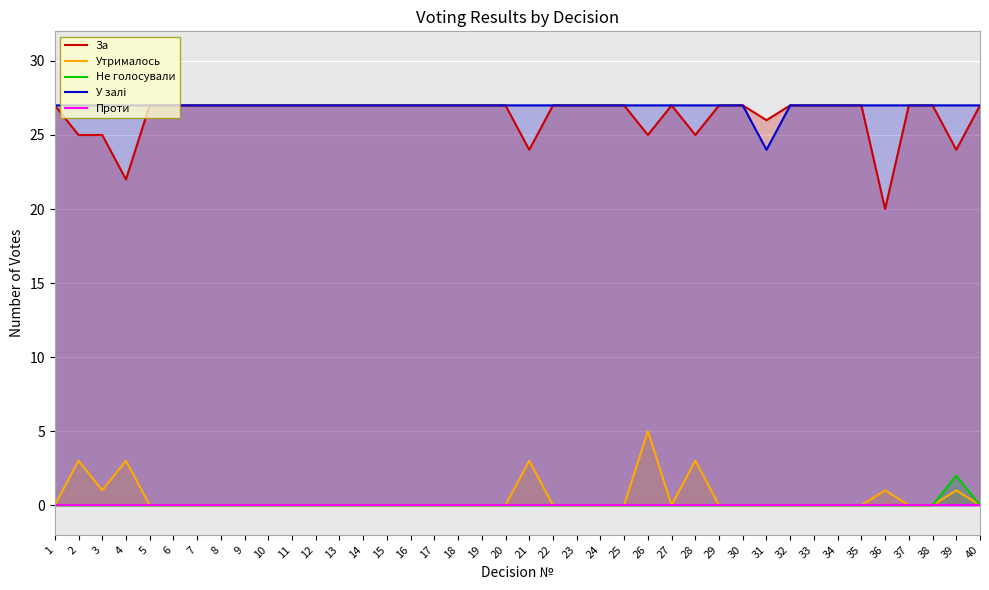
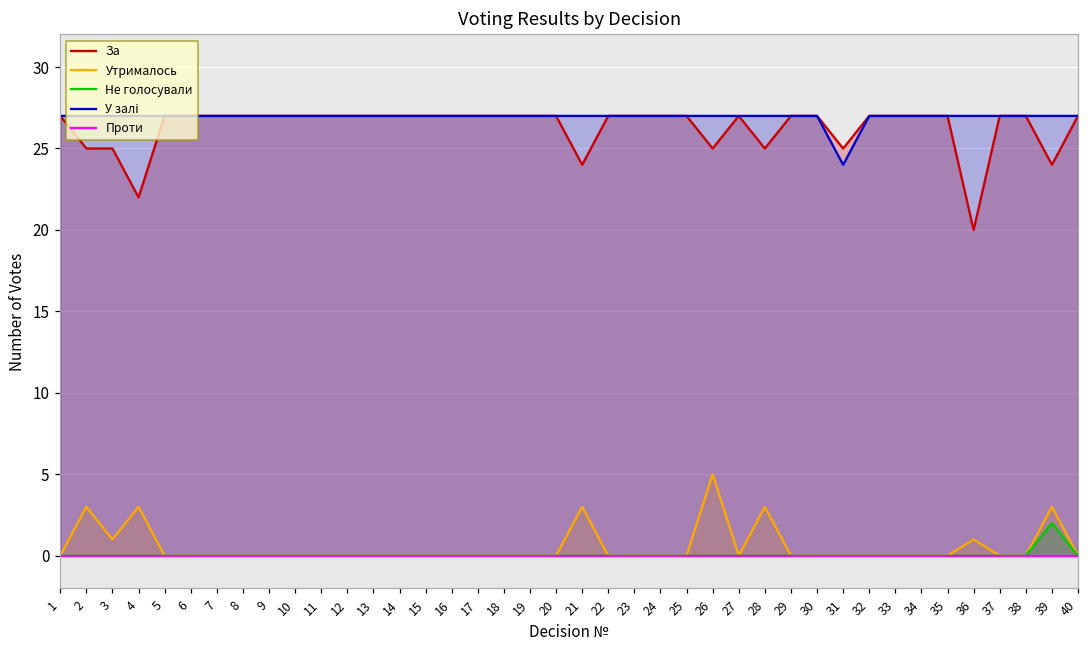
За, 31: 26 -> 25
Утрималось, 39: 1 -> 3
